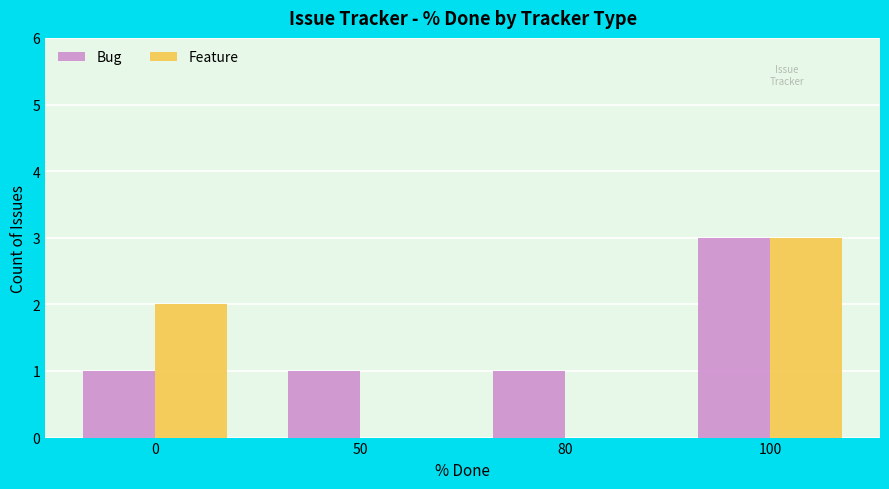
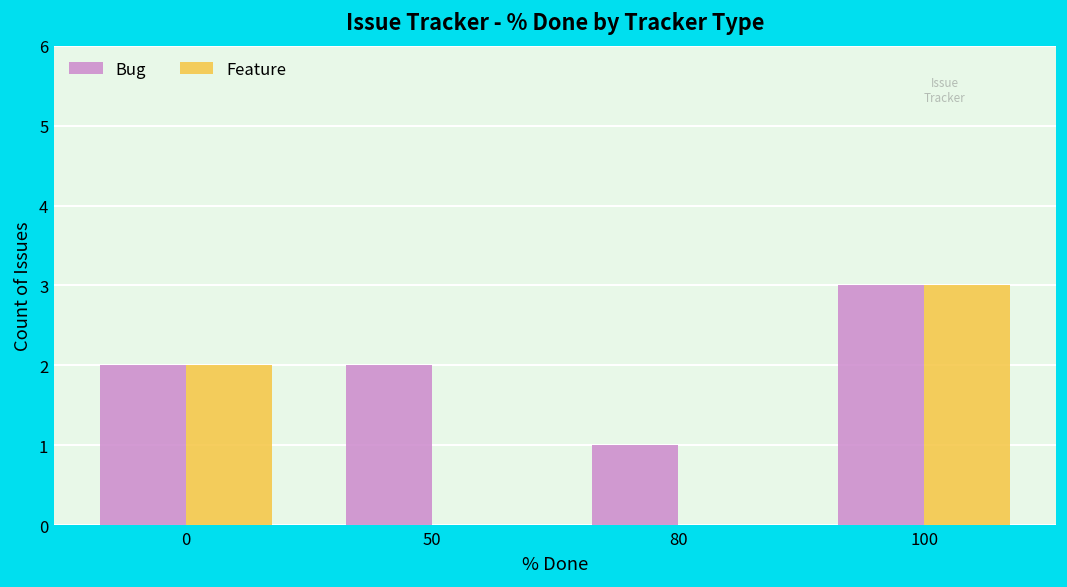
Bug, 0: 1 -> 2
Bug, 50: 1 -> 2
